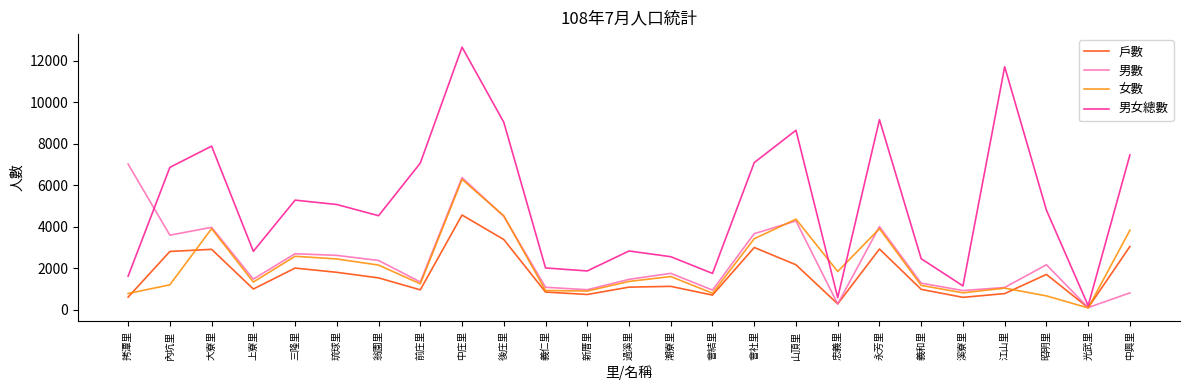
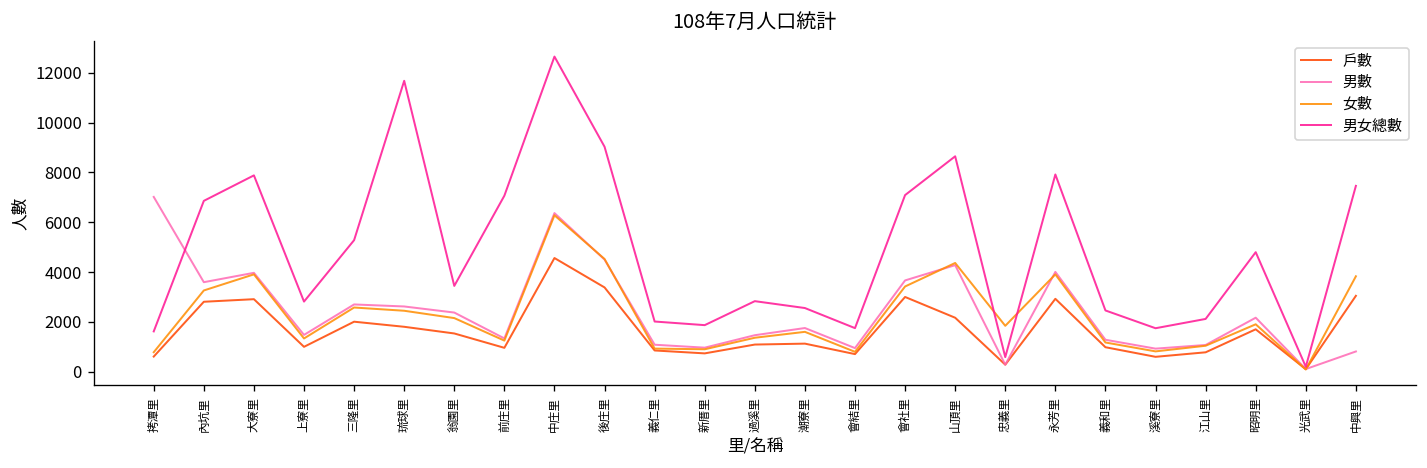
女數, 內坑里: 1200 -> 3300
男女總數, 琉球里: 5100 -> 11700
男女總數, 翁園里: 4500 -> 3400
男女總數, 永芳里: 9200 -> 7900
男女總數, 溪寮里: 1200 -> 1700
男女總數, 江山里: 11700 -> 2100
女數, 昭明里: 700 -> 1900
